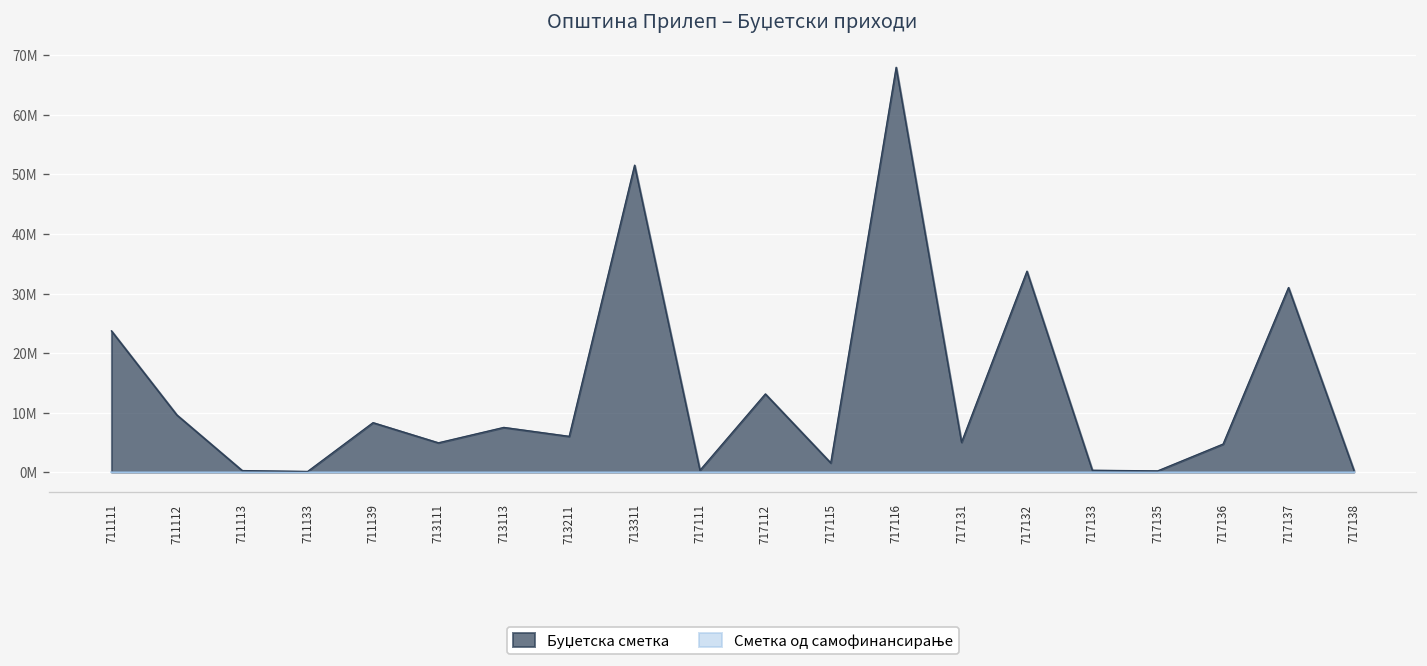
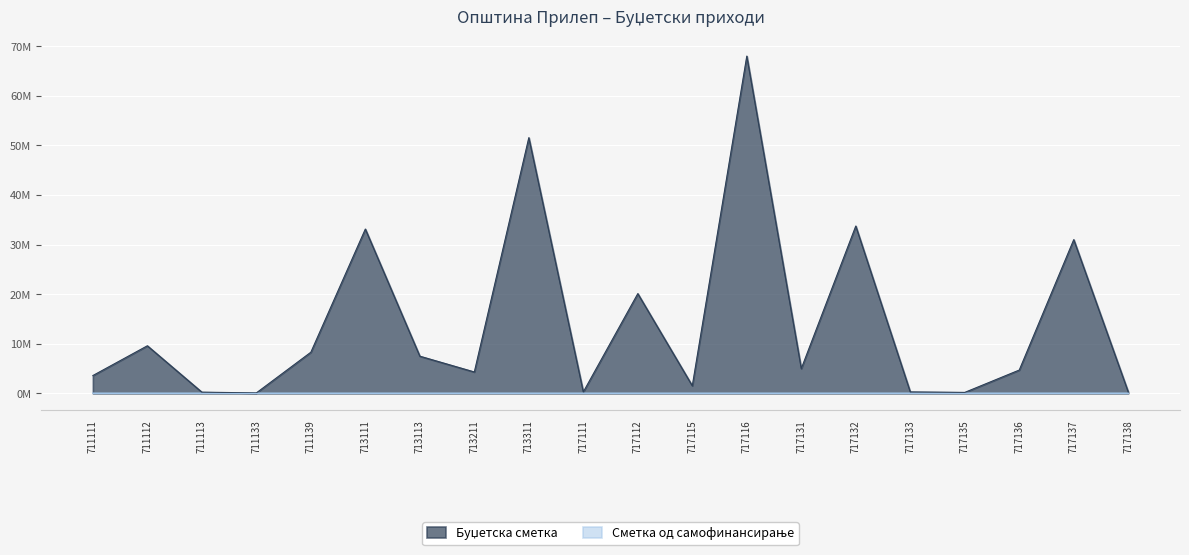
Буџетска сметка, 711111: 24000000 -> 4000000
Буџетска сметка, 713111: 5000000 -> 33000000
Буџетска сметка, 713211: 6000000 -> 4000000
Буџетска сметка, 717112: 13000000 -> 20000000
